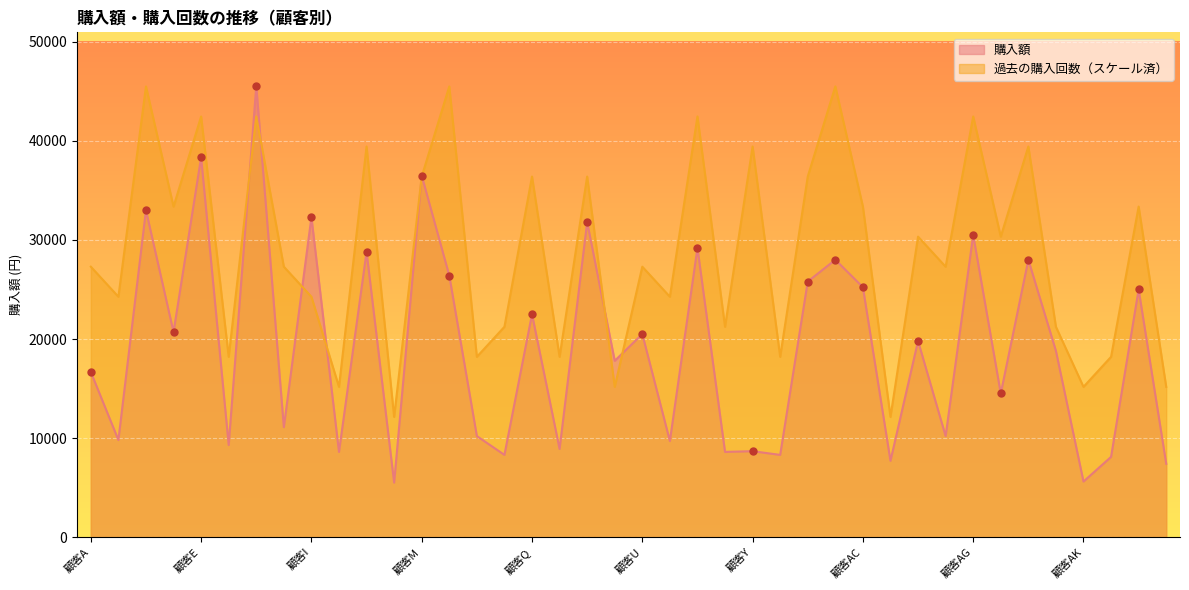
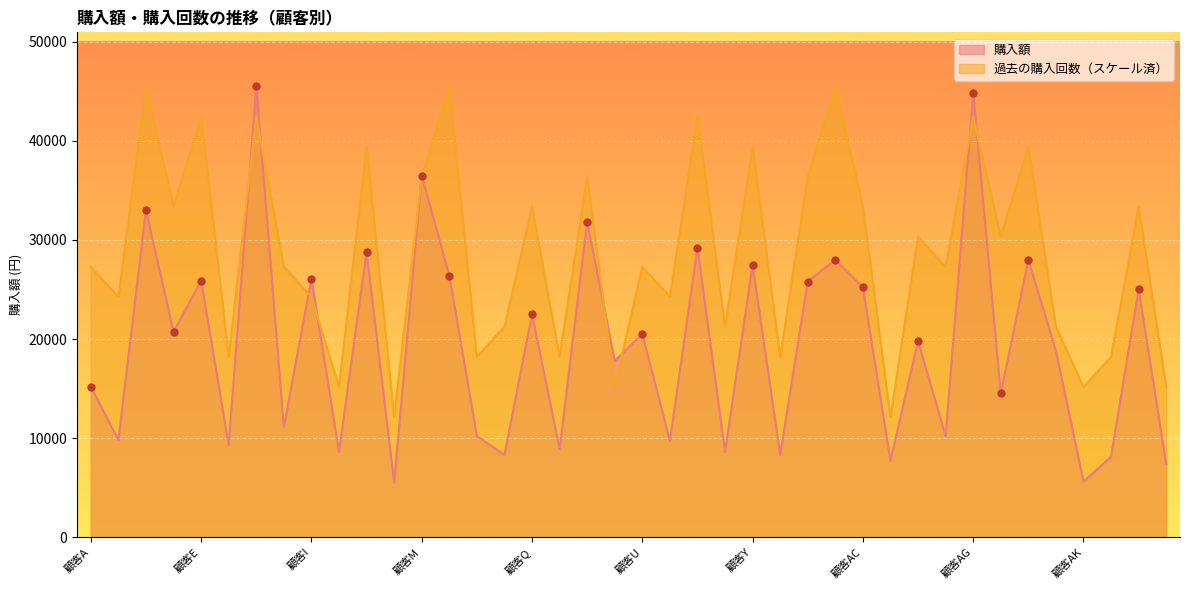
購入額, 顧客A: 17000 -> 15000
購入額, 顧客E: 38000 -> 26000
購入額, 顧客I: 32000 -> 26000
過去の購入回数（スケール済）, 顧客Q: 36000 -> 33000
購入額, 顧客Y: 9000 -> 28000
購入額, 顧客AG: 31000 -> 45000
